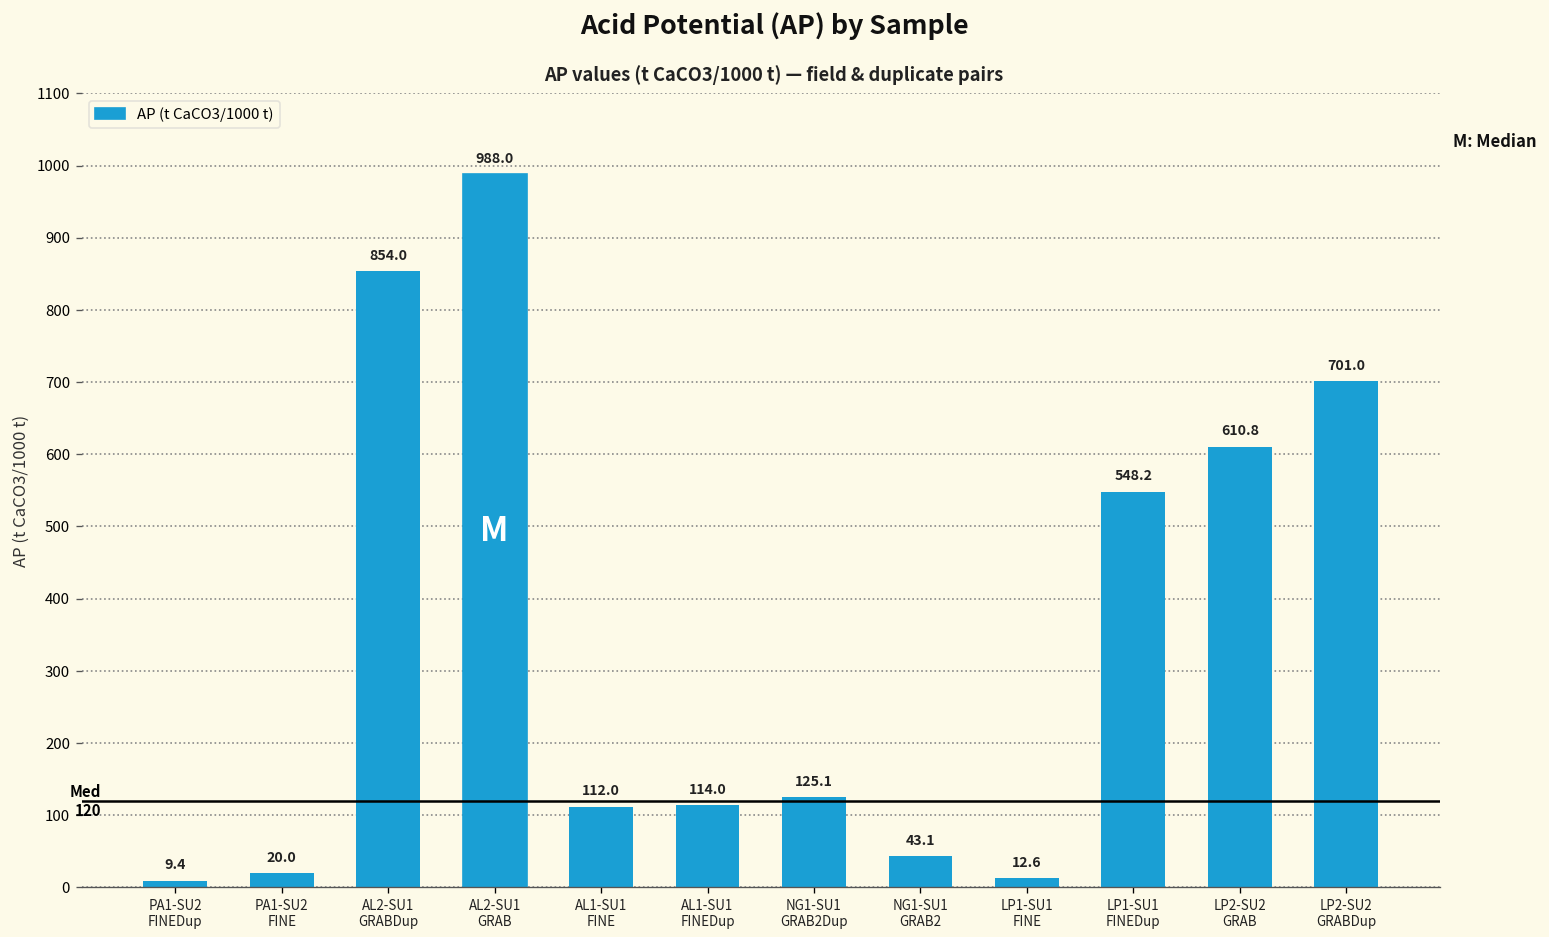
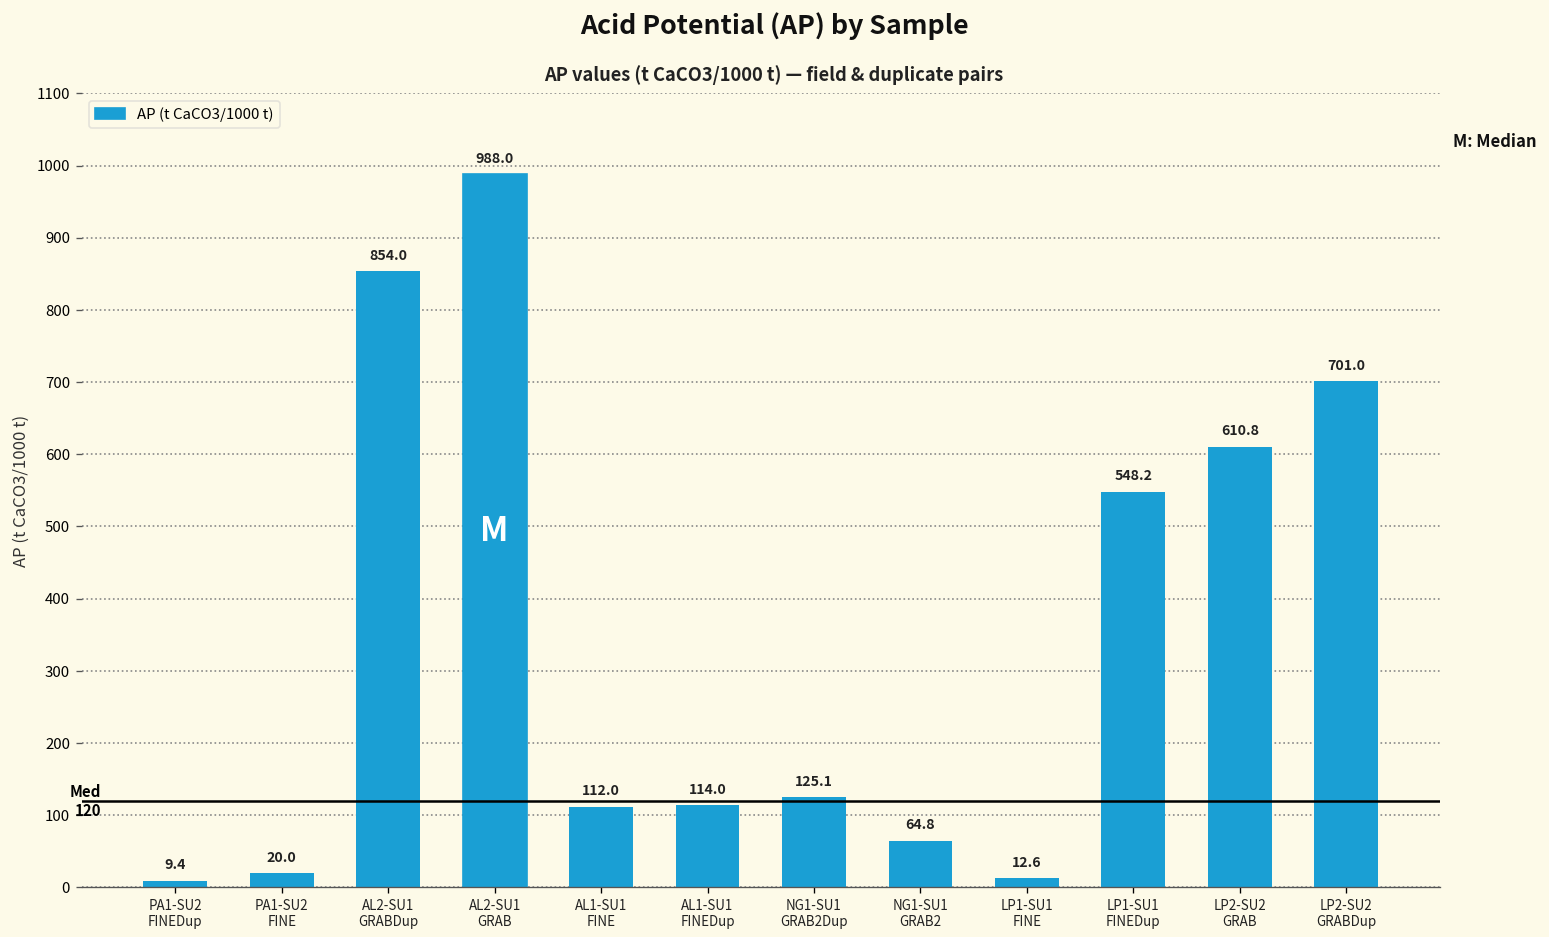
NG1-SU1 GRAB2: 43.1 -> 64.8
